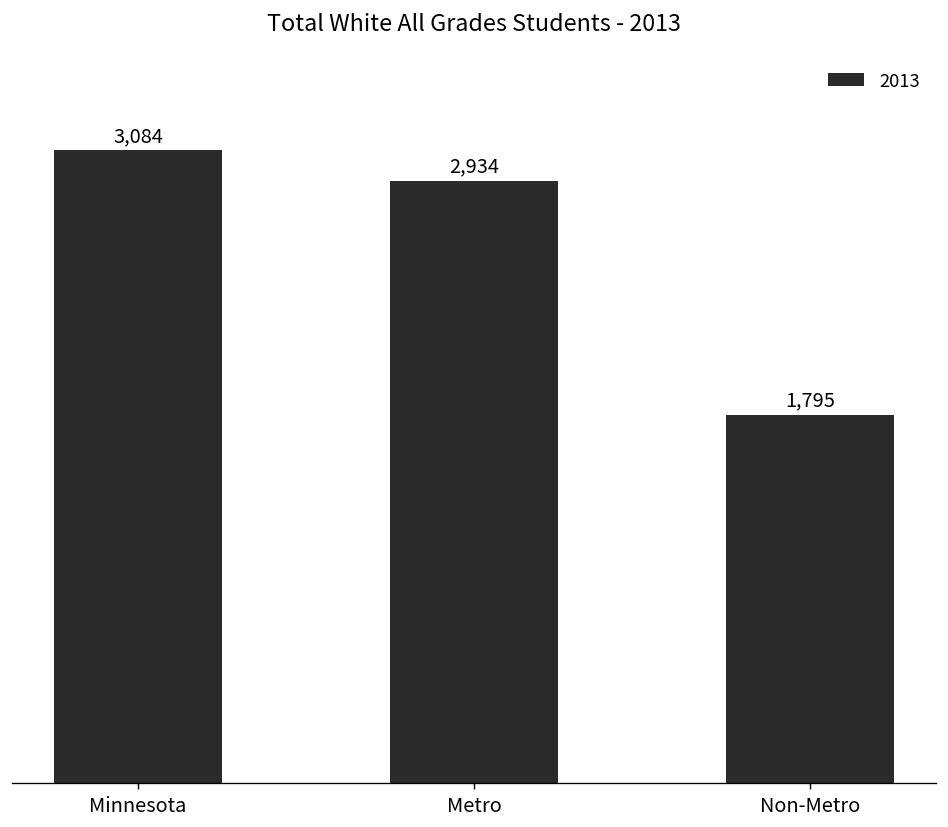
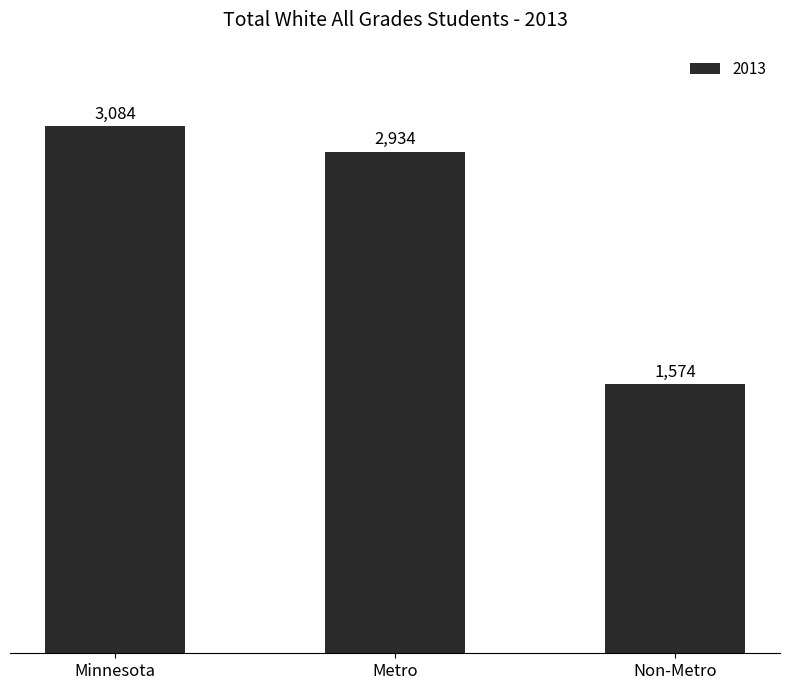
Non-Metro: 1,795 -> 1,574
